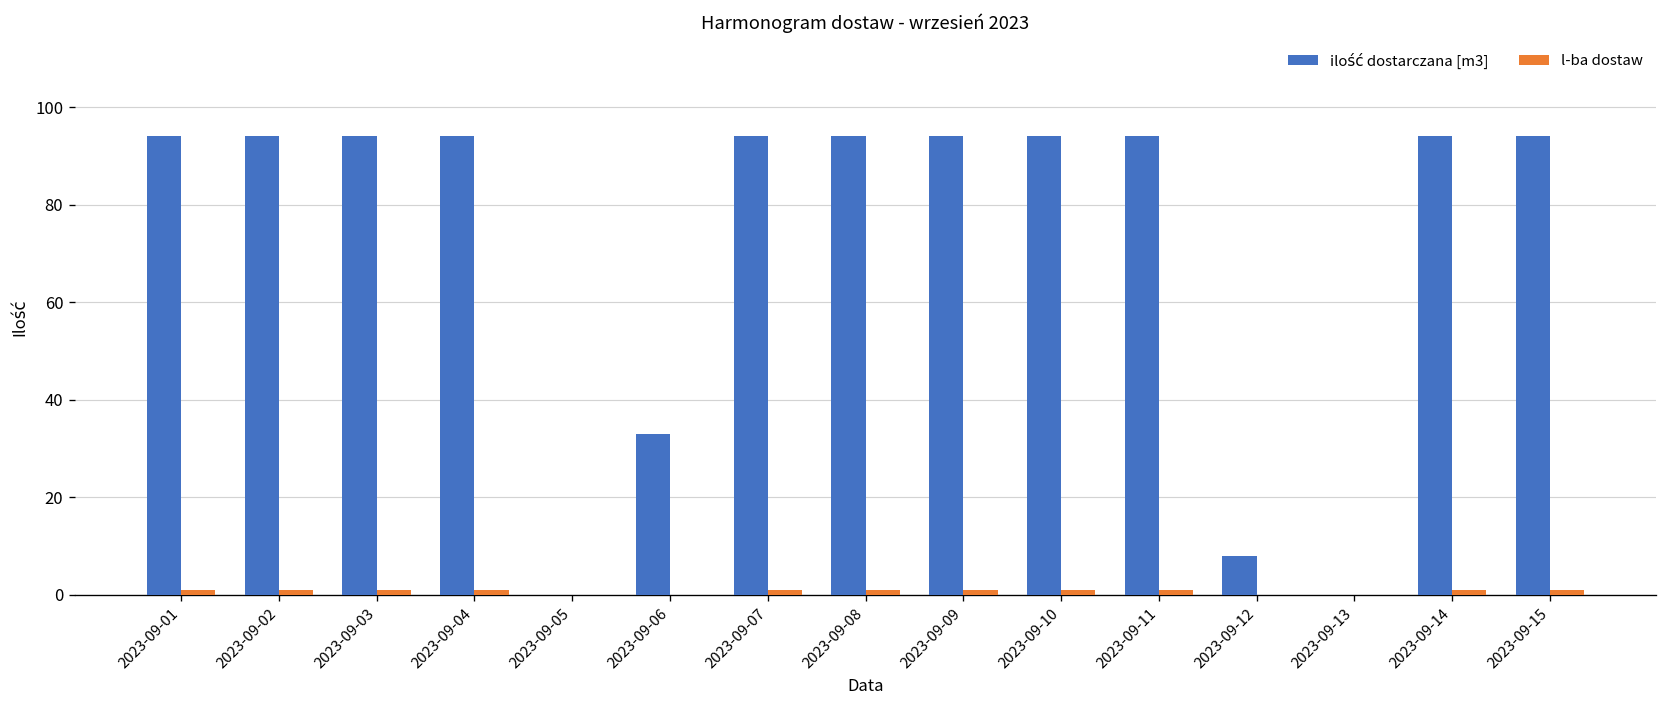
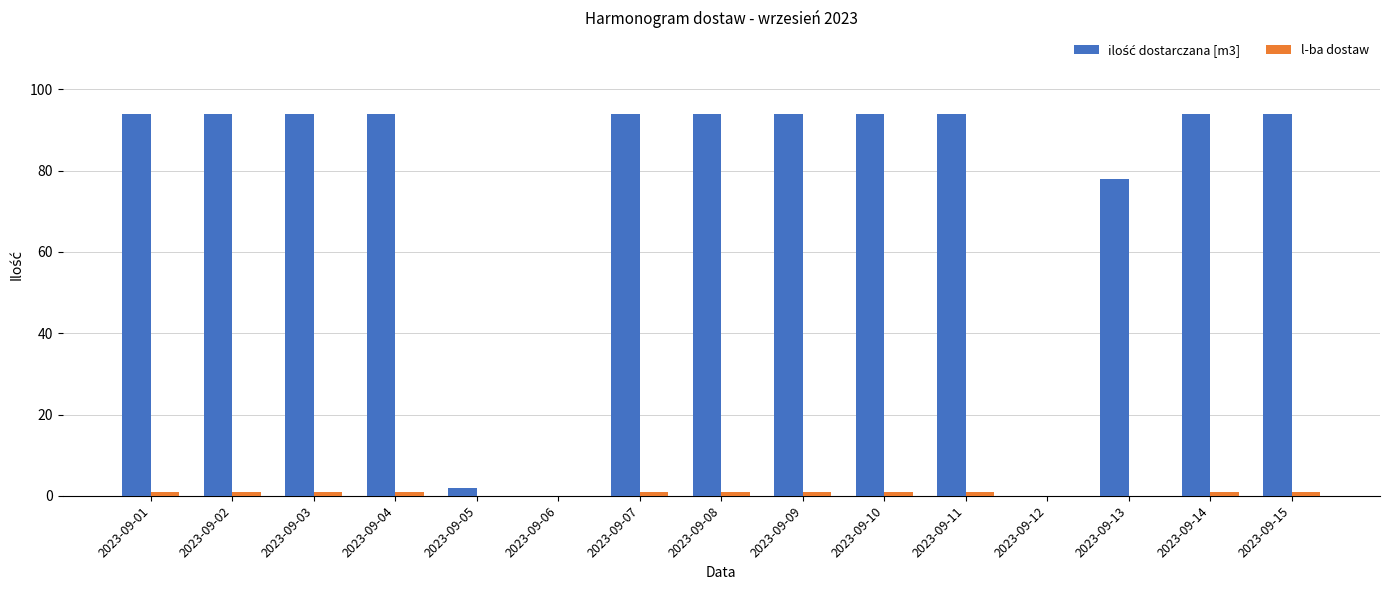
ilość dostarczana [m3], 2023-09-05: 0 -> 2
ilość dostarczana [m3], 2023-09-06: 33 -> 0
ilość dostarczana [m3], 2023-09-12: 8 -> 0
ilość dostarczana [m3], 2023-09-13: 0 -> 78
